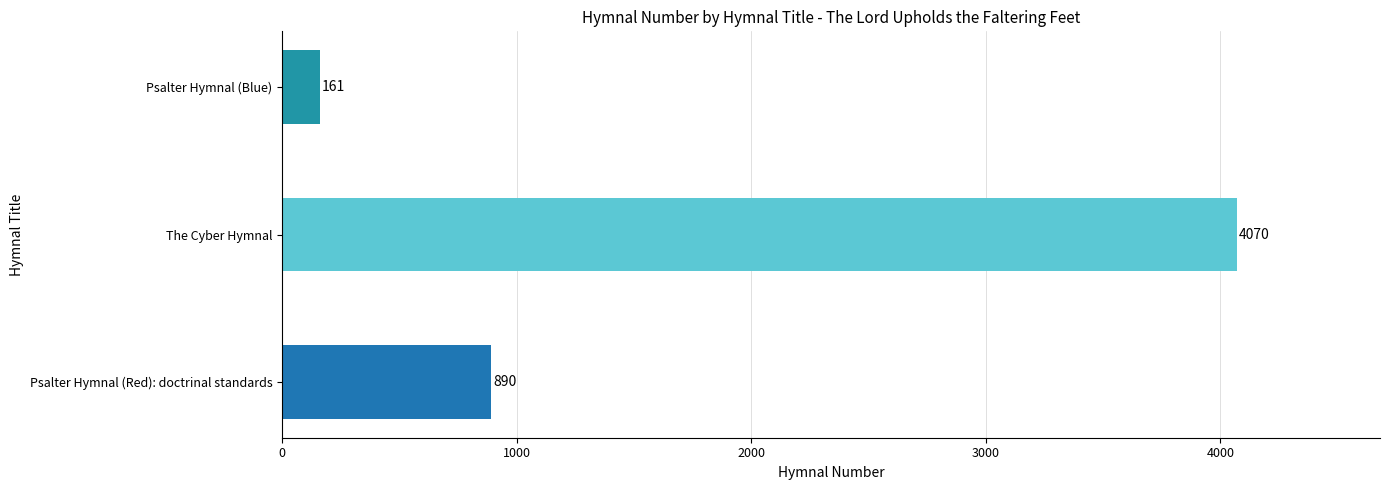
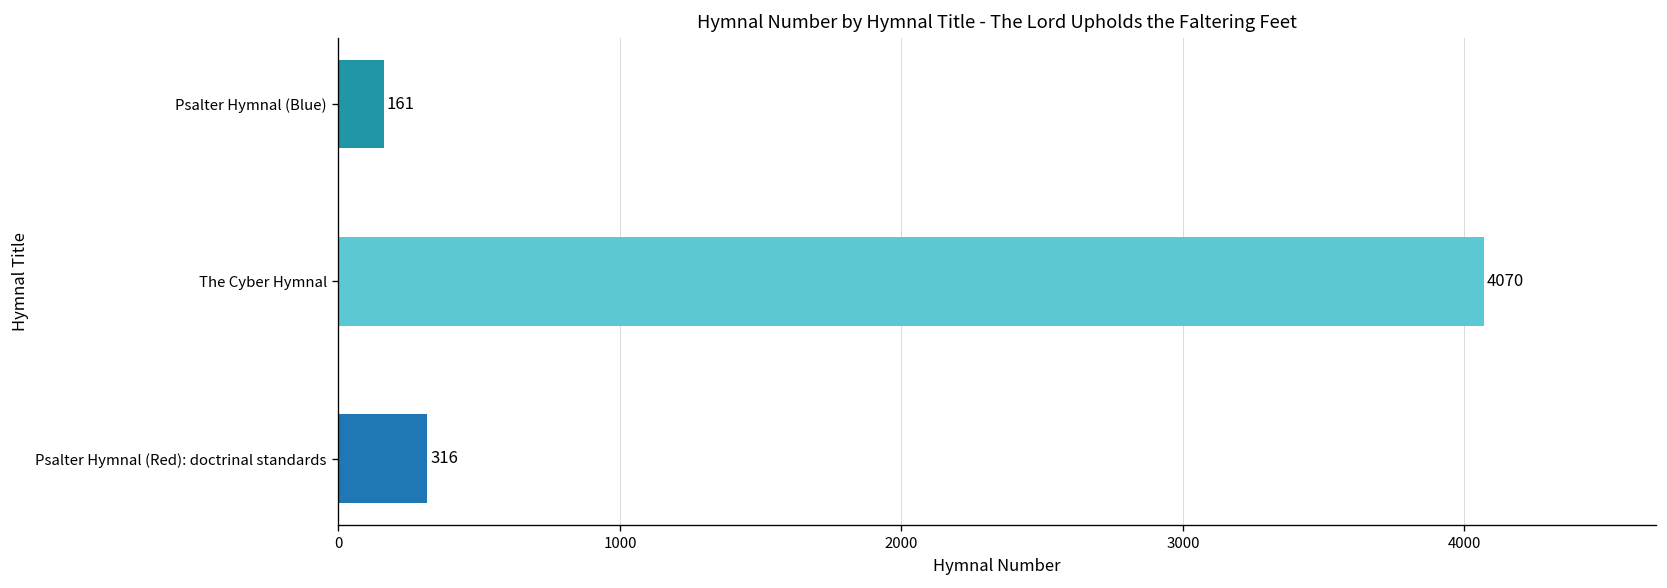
Psalter Hymnal (Red): doctrinal standards: 890 -> 316
